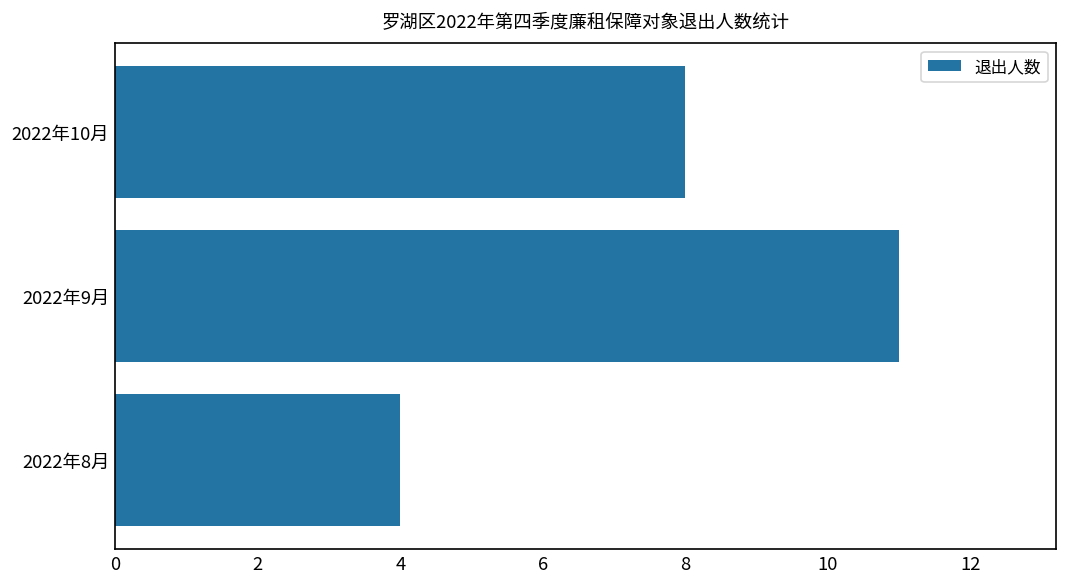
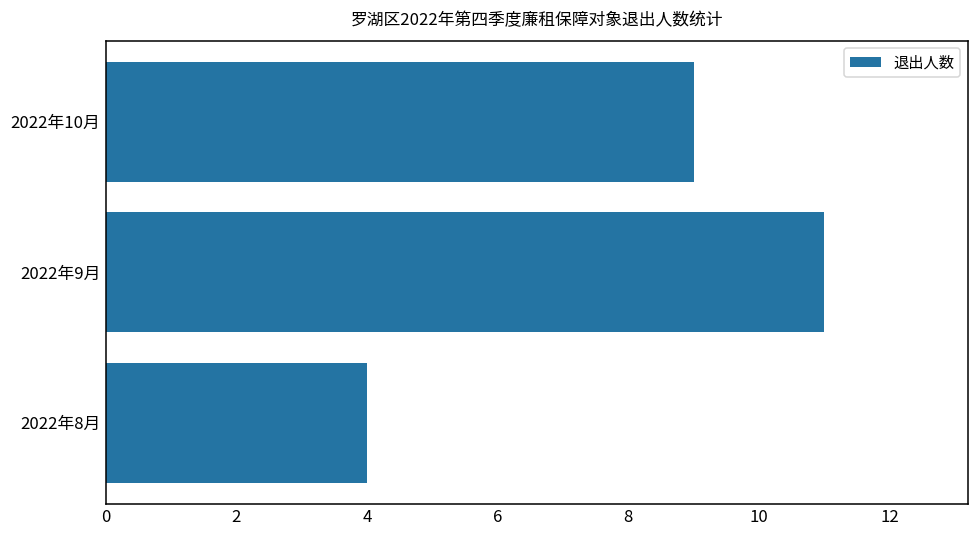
2022年10月: 8 -> 9
